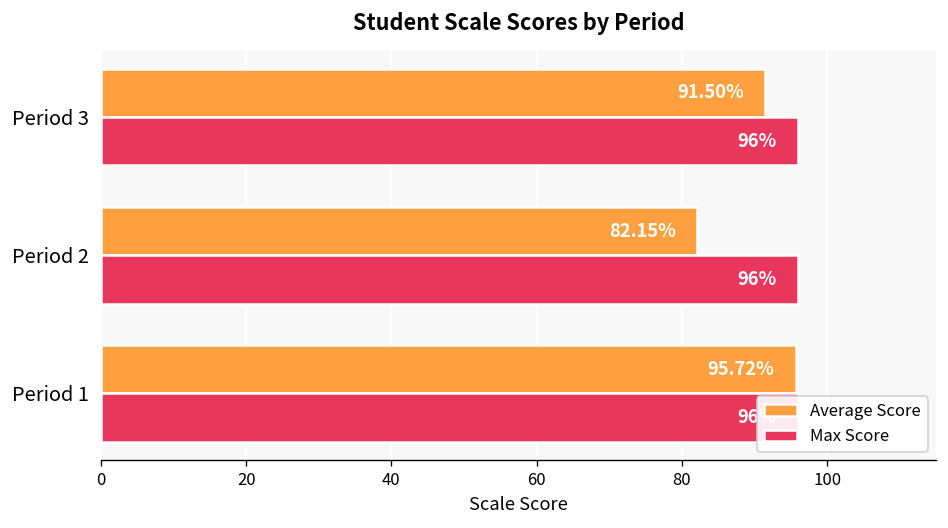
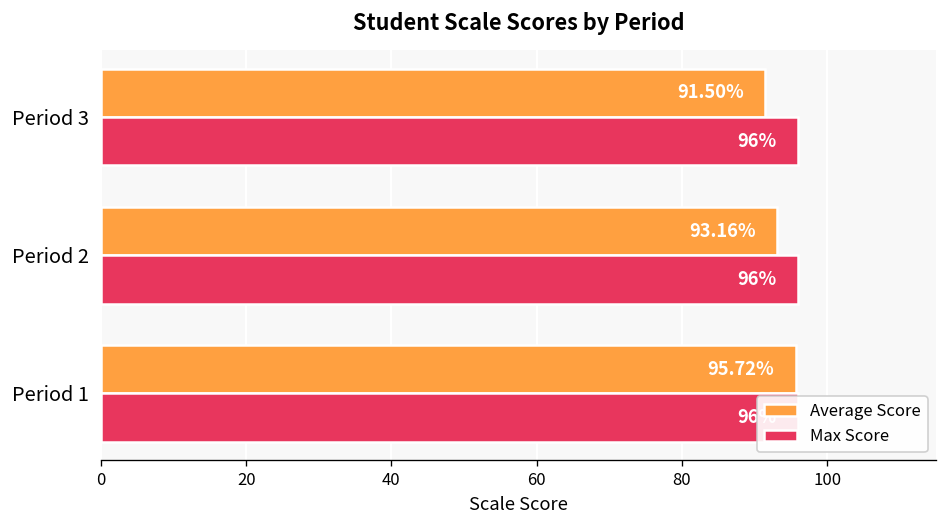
Average Score, Period 2: 82.15% -> 93.16%
